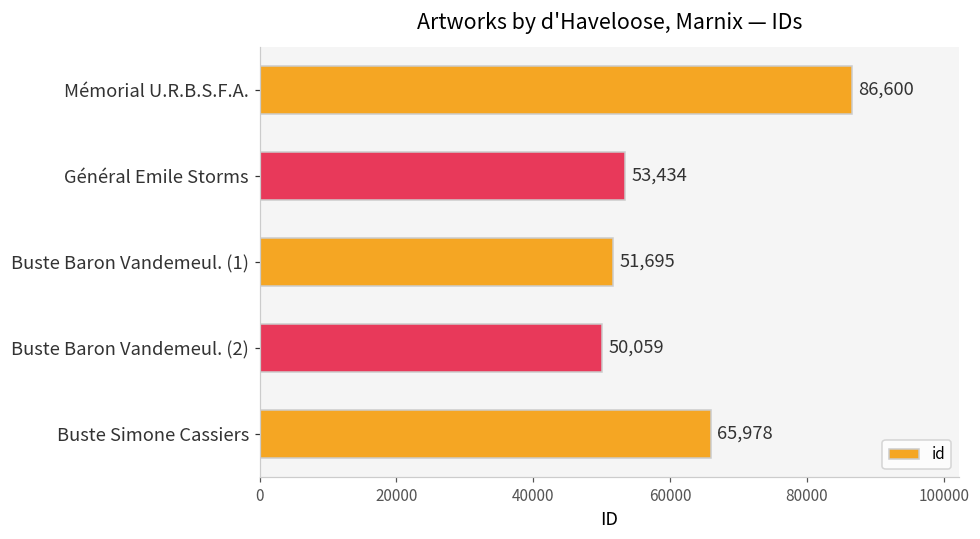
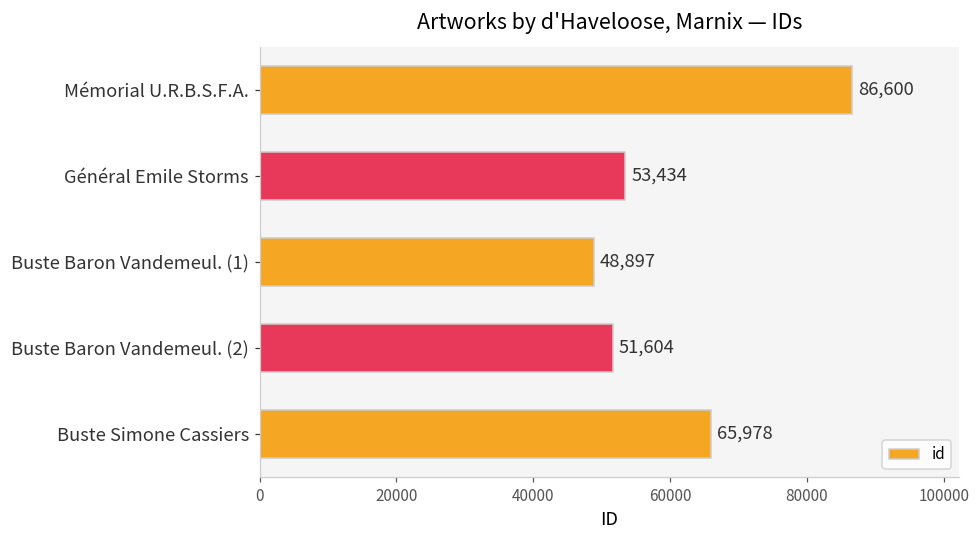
Buste Baron Vandemeul. (1): 51,695 -> 48,897
Buste Baron Vandemeul. (2): 50,059 -> 51,604
